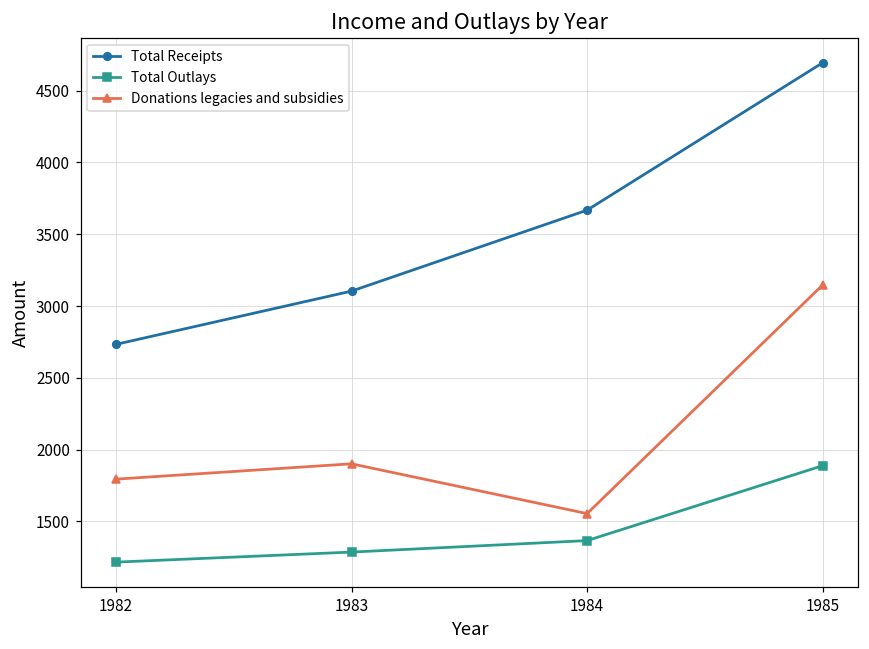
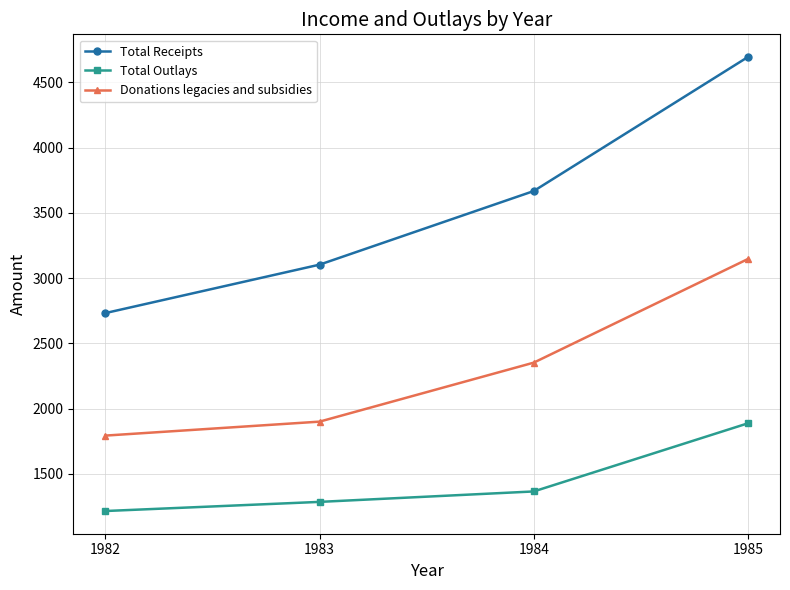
Donations legacies and subsidies, 1984: 1550 -> 2350
